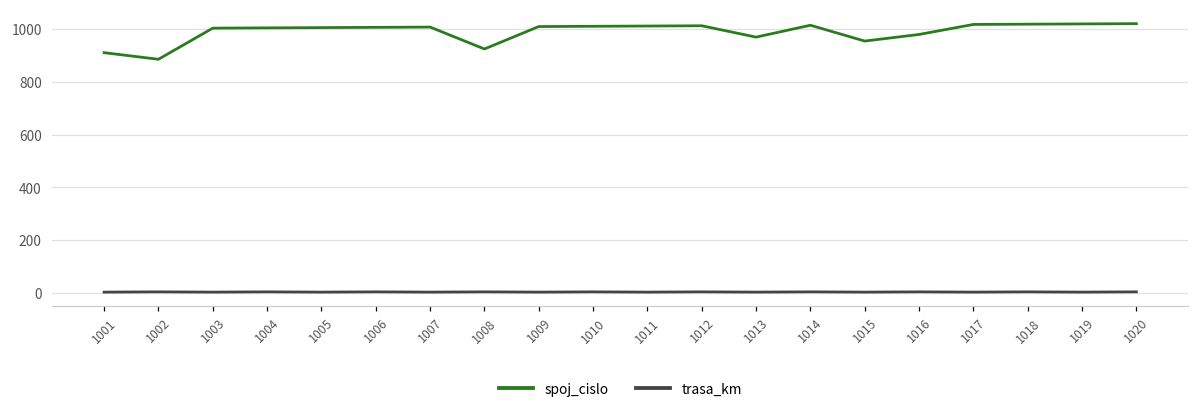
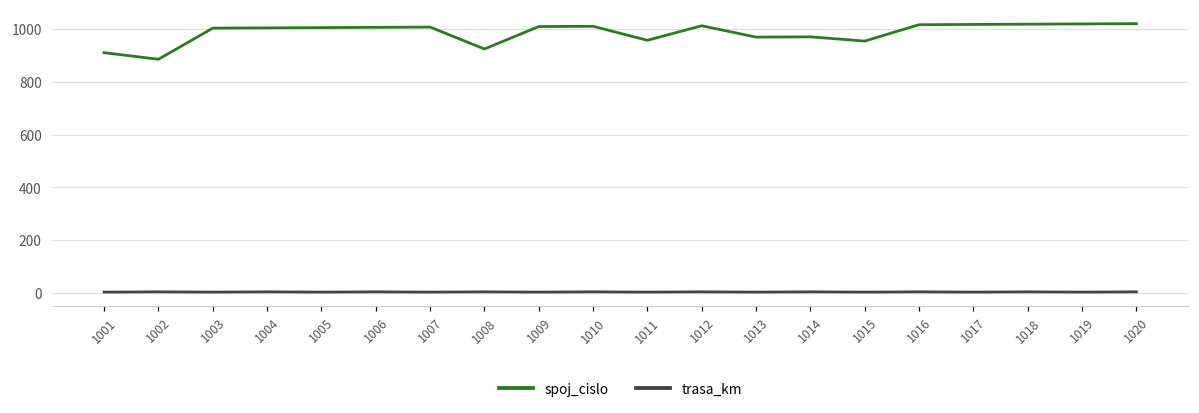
spoj_cislo, 1011: 1010 -> 960
spoj_cislo, 1014: 1010 -> 970
spoj_cislo, 1016: 980 -> 1020
